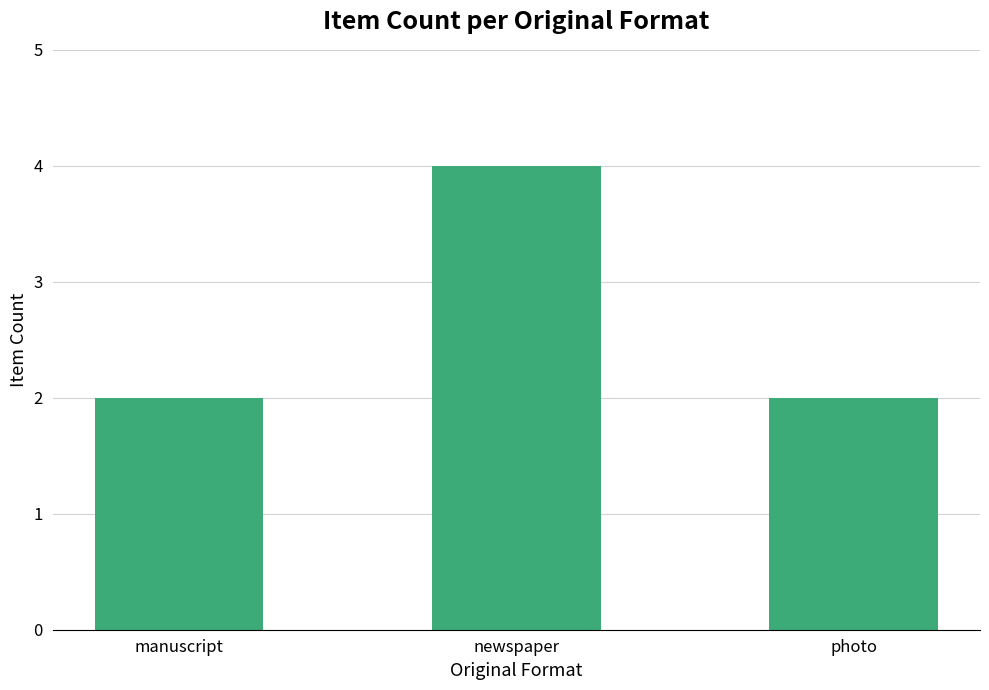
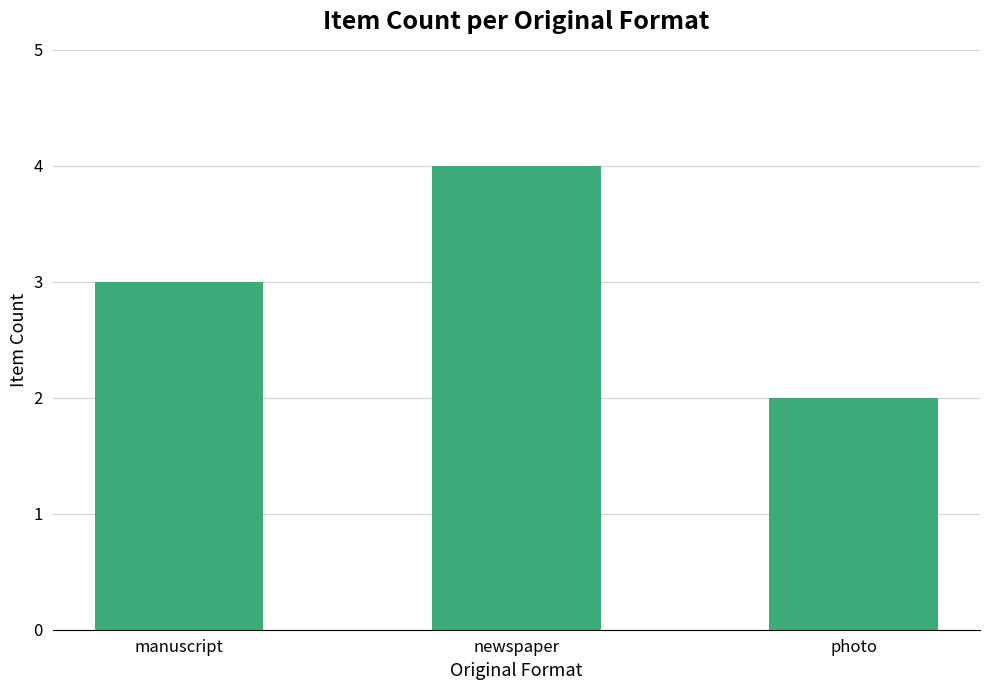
manuscript: 2 -> 3
